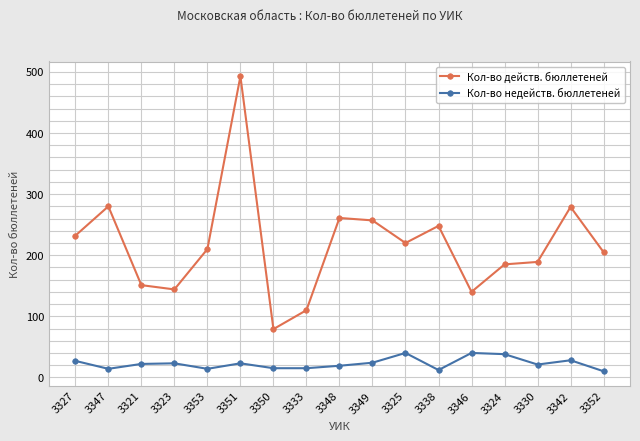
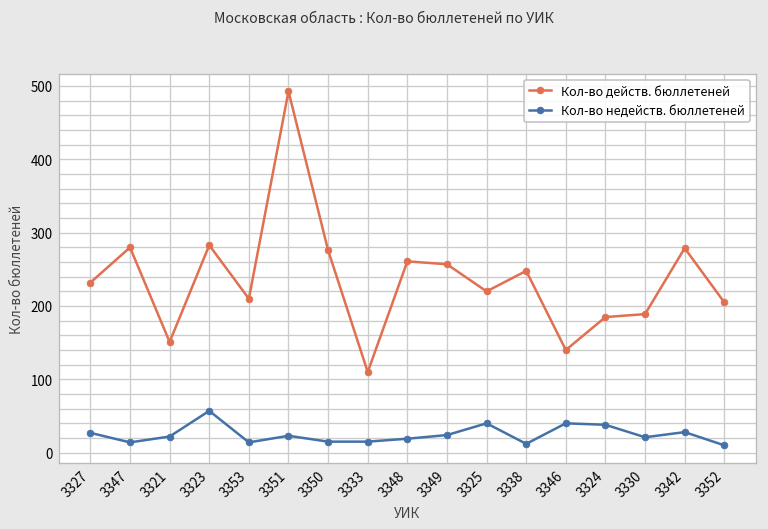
Кол-во действ. бюллетеней, 3323: 140 -> 280
Кол-во недейств. бюллетеней, 3323: 20 -> 60
Кол-во действ. бюллетеней, 3350: 80 -> 280
